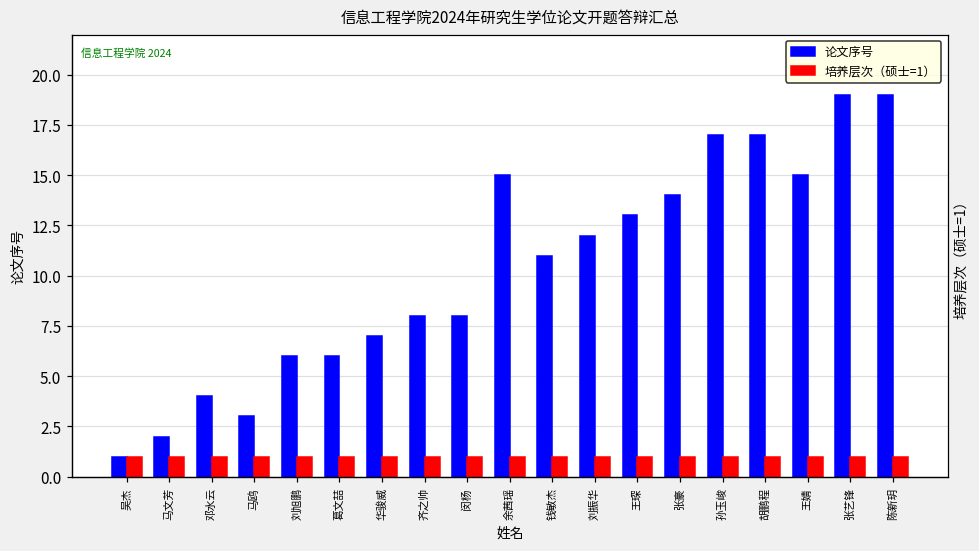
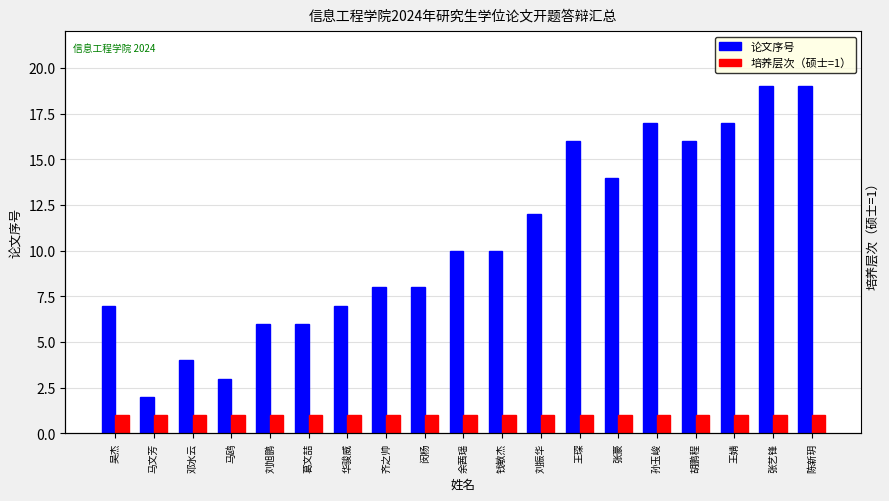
论文序号, 吴杰: 1 -> 7
论文序号, 余茜瑶: 15 -> 10
论文序号, 钱敏杰: 11 -> 10
论文序号, 王琛: 13 -> 16
论文序号, 胡鹏程: 17 -> 16
论文序号, 王婧: 15 -> 17
